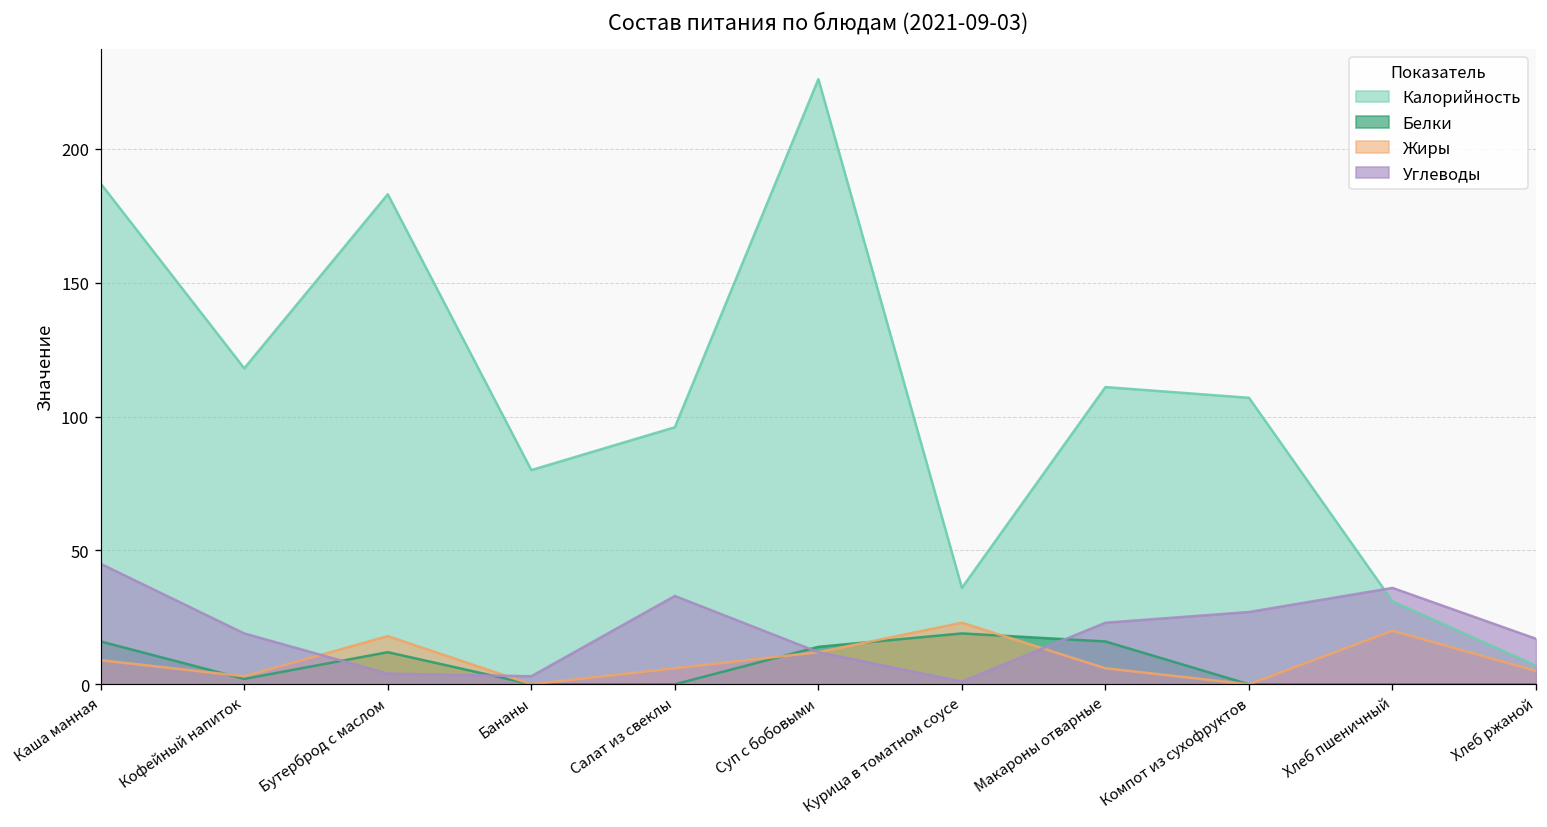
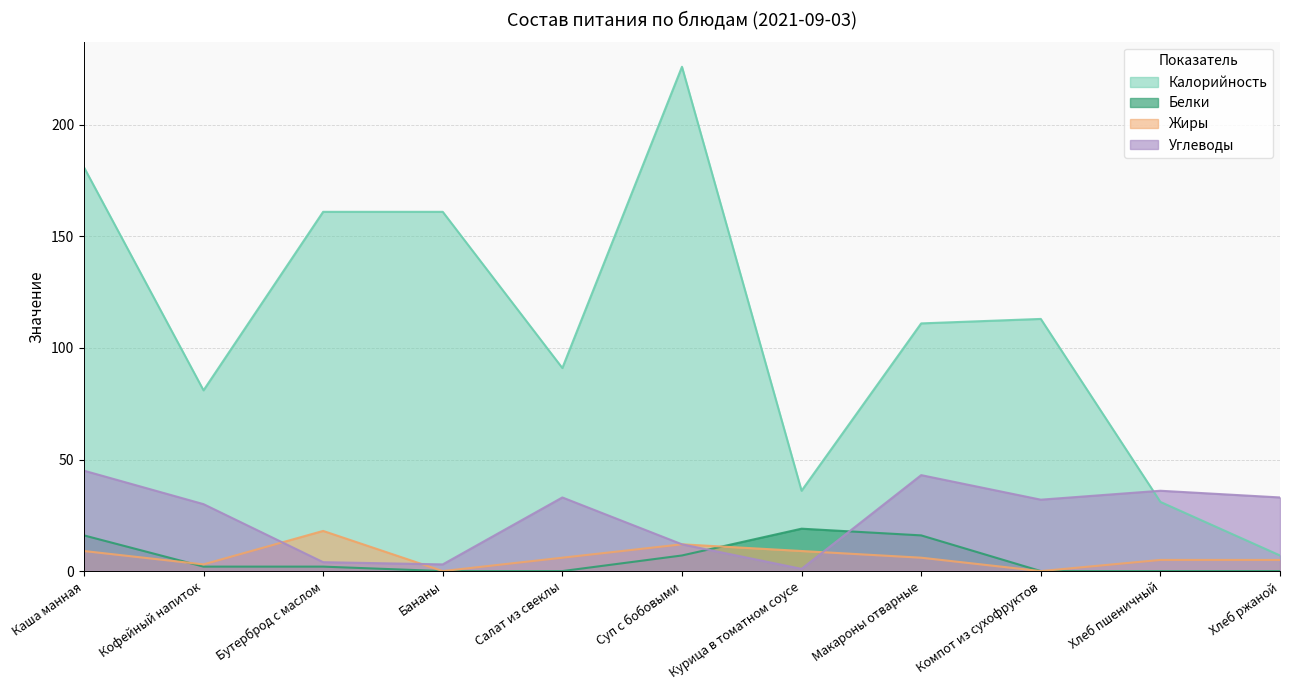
Калорийность, Каша манная: 187 -> 181
Калорийность, Кофейный напиток: 118 -> 81
Углеводы, Кофейный напиток: 19 -> 30
Калорийность, Бутерброд с маслом: 183 -> 161
Белки, Бутерброд с маслом: 12 -> 2
Калорийность, Бананы: 80 -> 161
Калорийность, Салат из свеклы: 96 -> 91
Белки, Суп с бобовыми: 14 -> 7
Жиры, Курица в томатном соусе: 23 -> 9
Углеводы, Макароны отварные: 23 -> 43
Калорийность, Компот из сухофруктов: 107 -> 113
Углеводы, Компот из сухофруктов: 27 -> 32
Жиры, Хлеб пшеничный: 20 -> 5
Углеводы, Хлеб ржаной: 17 -> 33
